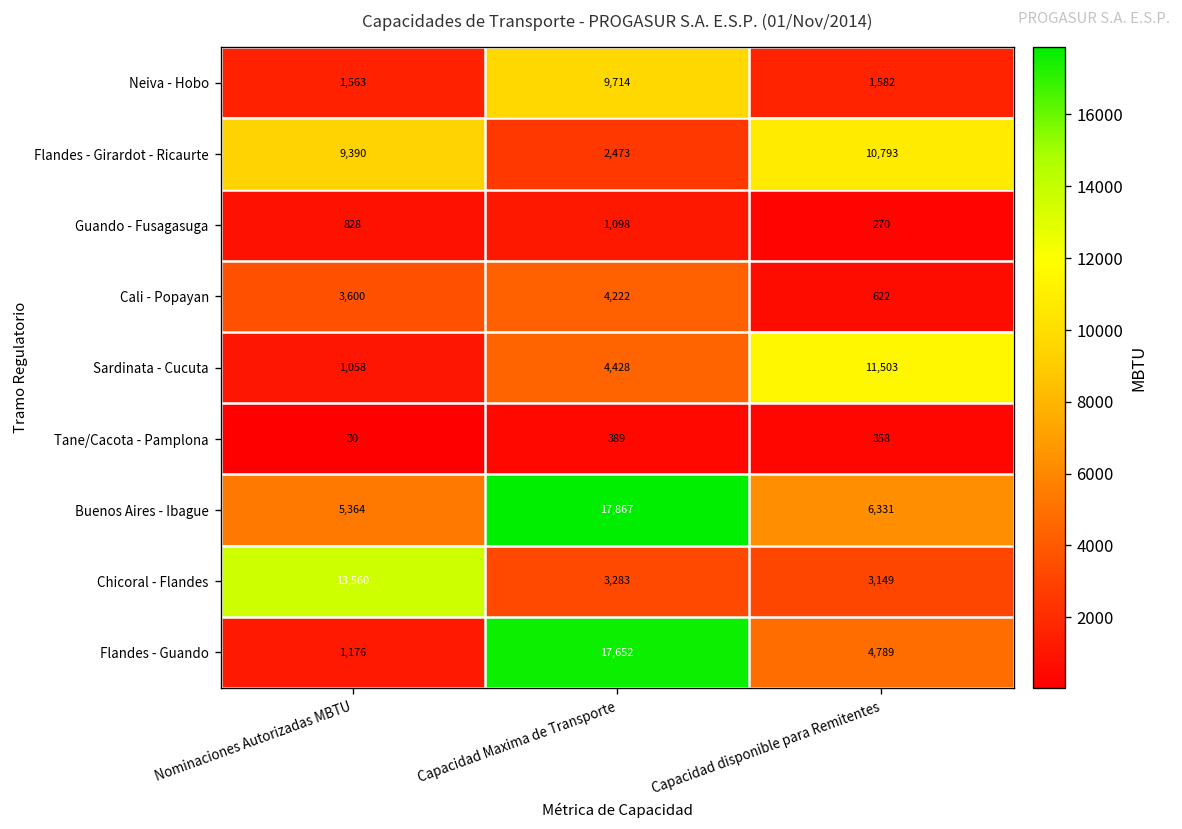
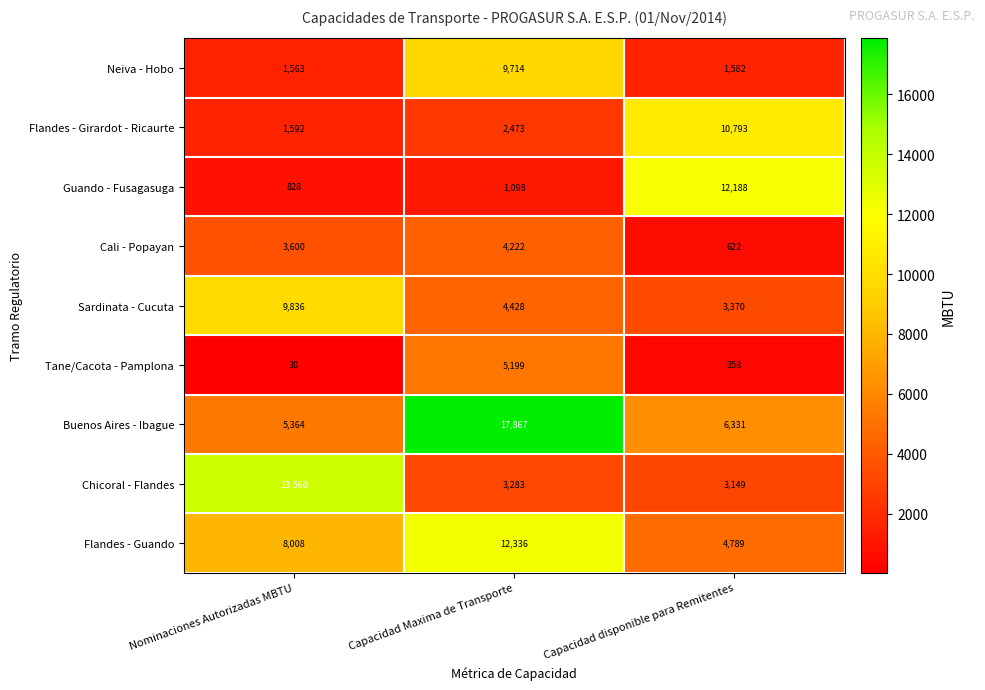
Flandes - Girardot - Ricaurte, Nominaciones Autorizadas MBTU: 9,390 -> 1,592
Guando - Fusagasuga, Capacidad disponible para Remitentes: 270 -> 12,188
Sardinata - Cucuta, Nominaciones Autorizadas MBTU: 1,058 -> 9,836
Sardinata - Cucuta, Capacidad disponible para Remitentes: 11,503 -> 3,370
Tane/Cacota - Pamplona, Capacidad Maxima de Transporte: 389 -> 5,199
Flandes - Guando, Nominaciones Autorizadas MBTU: 1,176 -> 8,008
Flandes - Guando, Capacidad Maxima de Transporte: 17,652 -> 12,336
